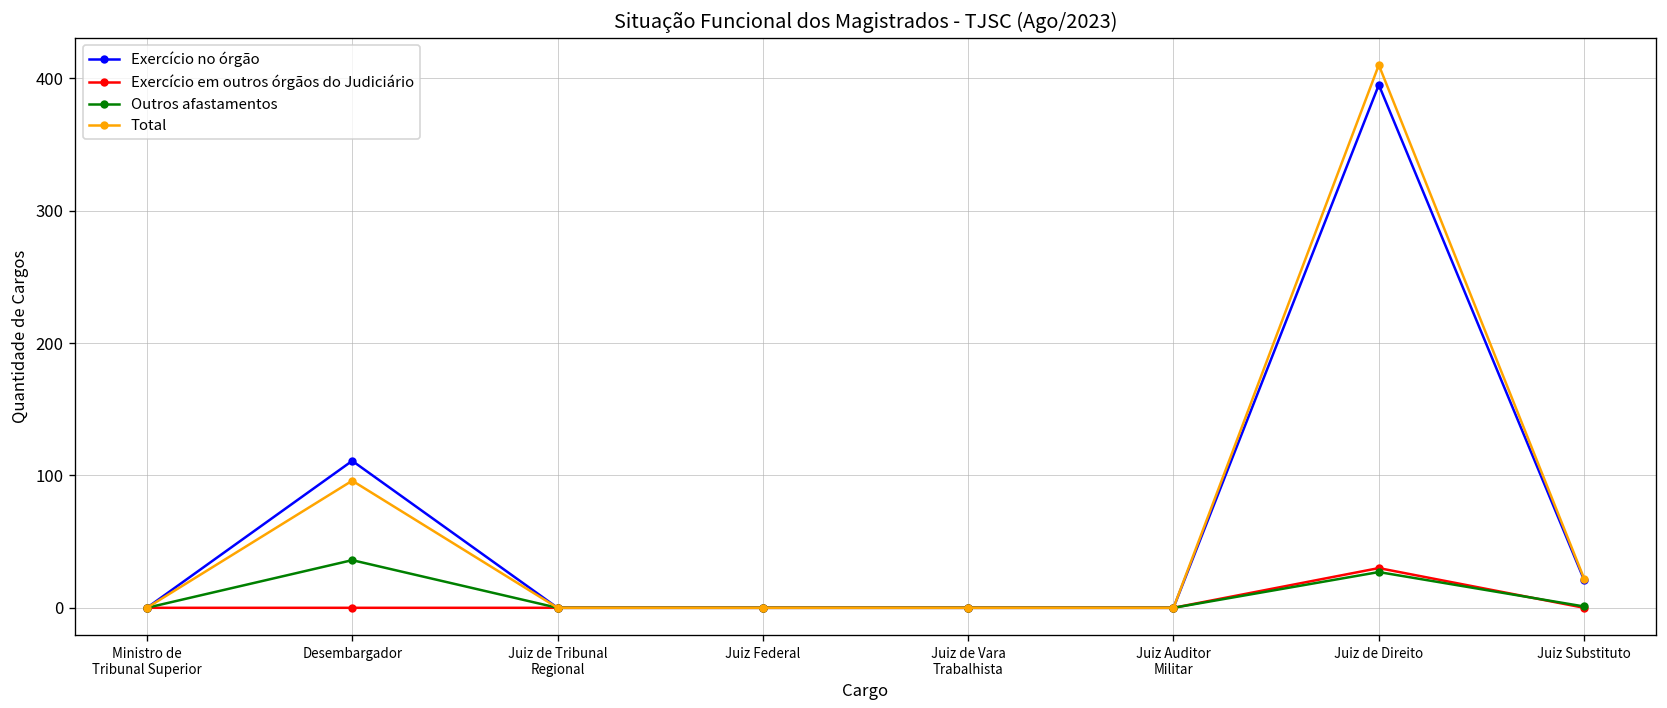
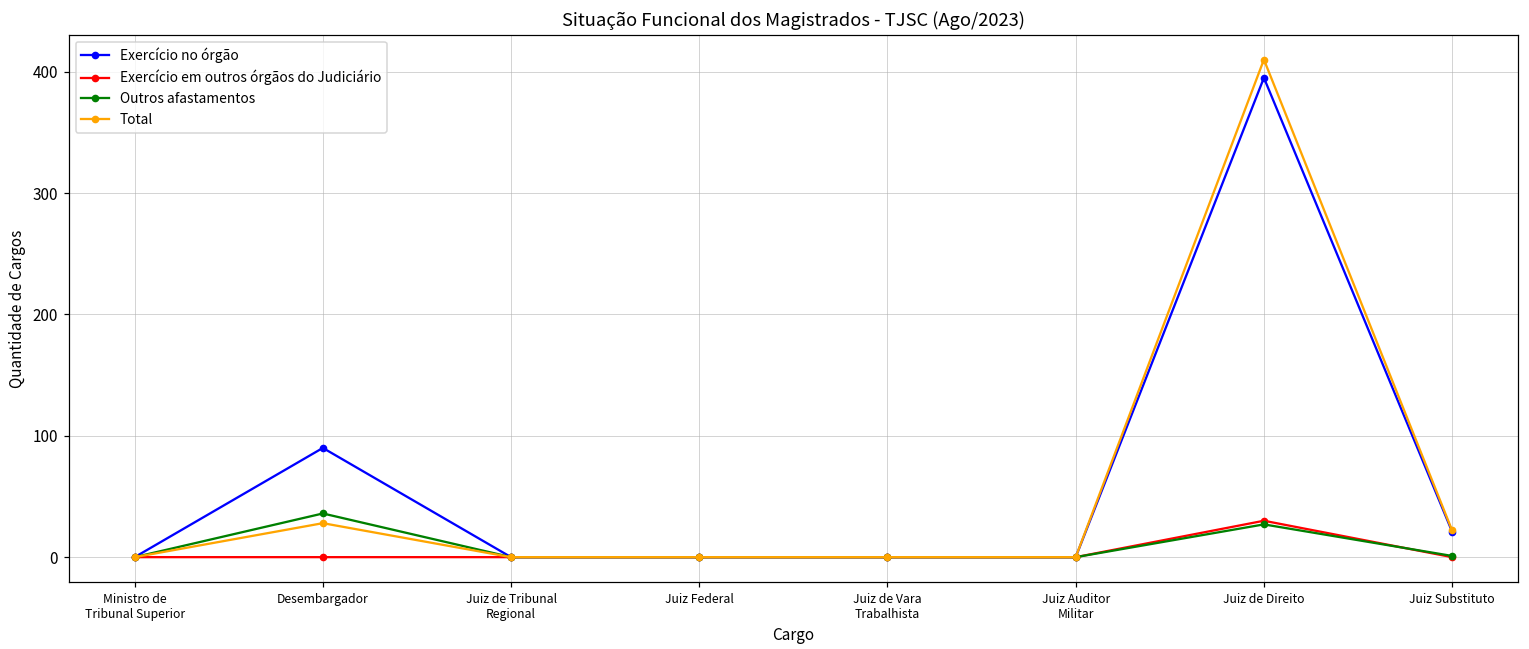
Exercício no órgão, Desembargador: 111 -> 90
Total, Desembargador: 96 -> 28
